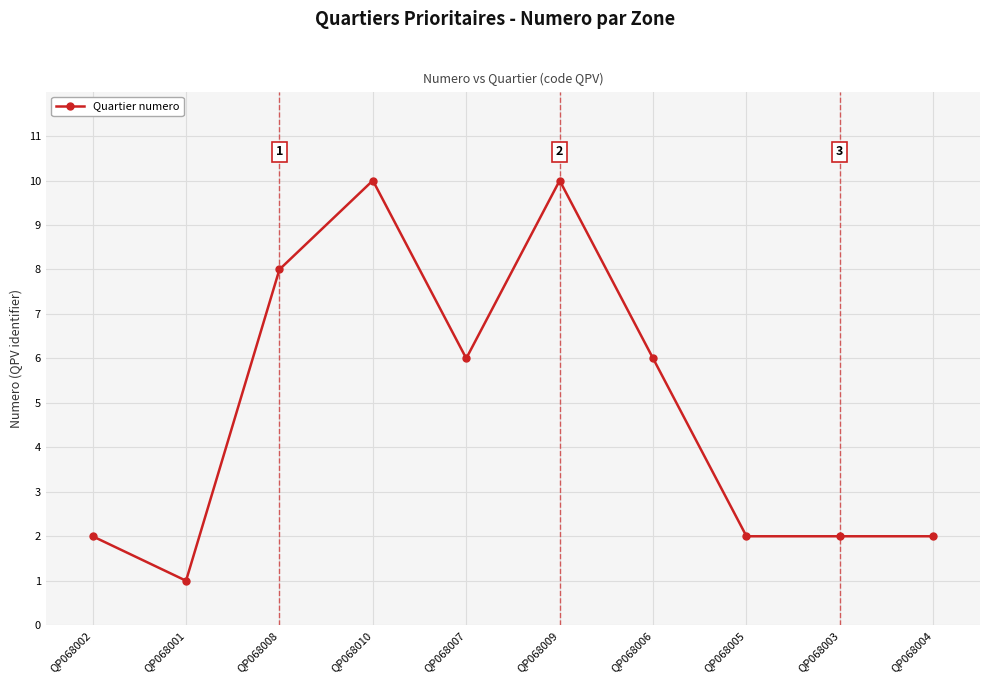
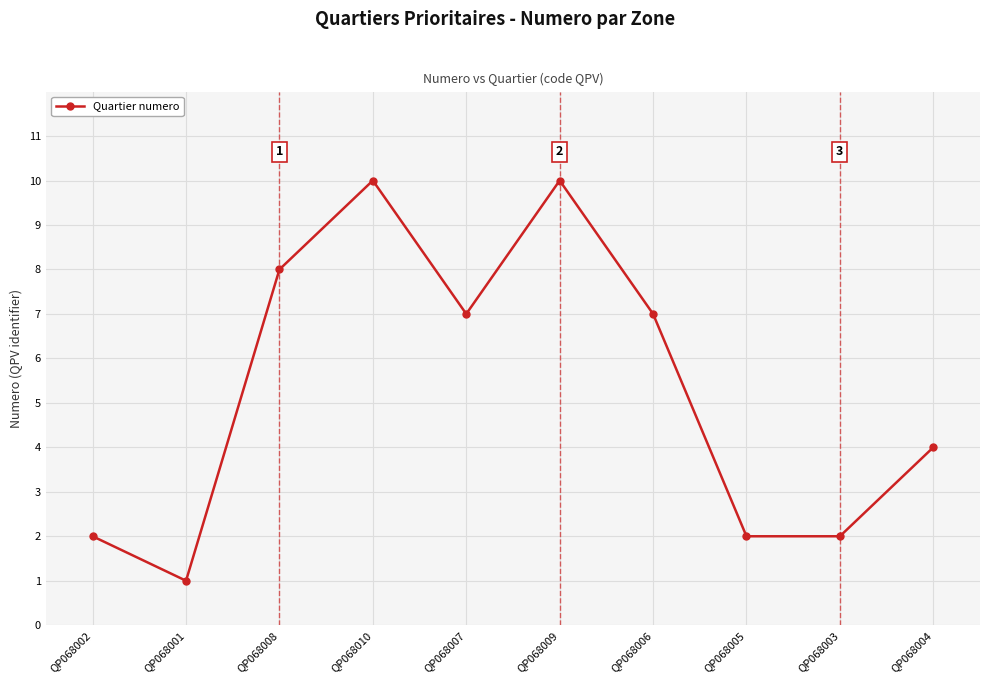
QP068007: 6 -> 7
QP068006: 6 -> 7
QP068004: 2 -> 4
